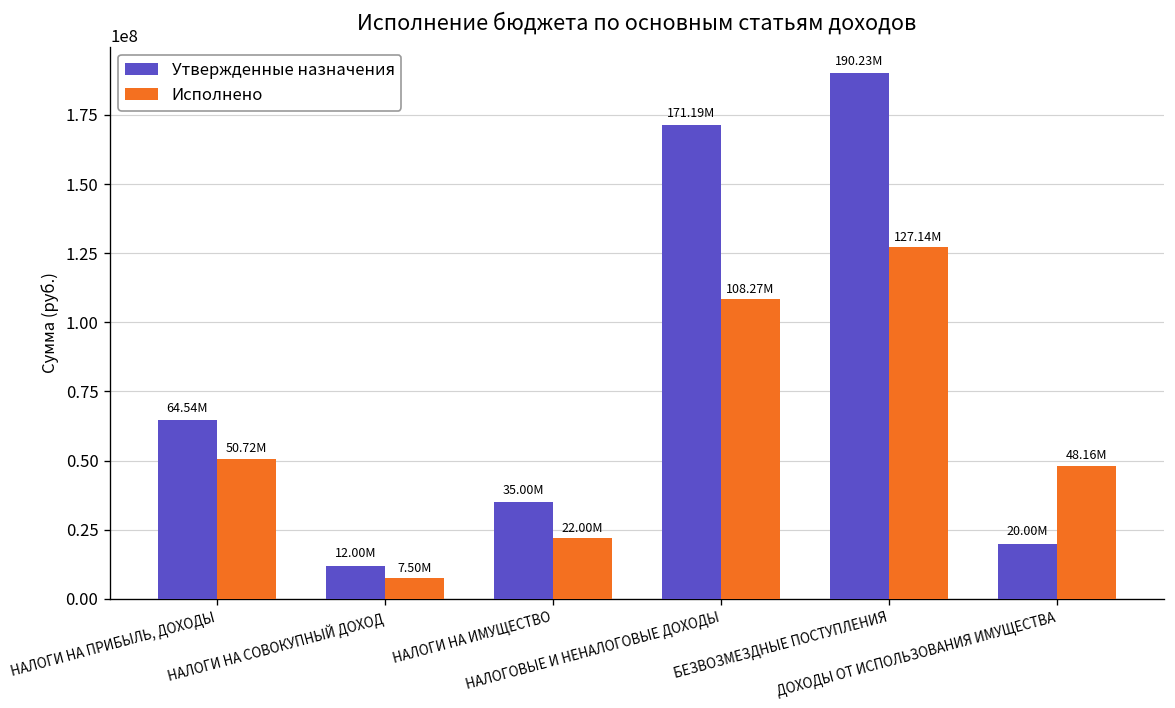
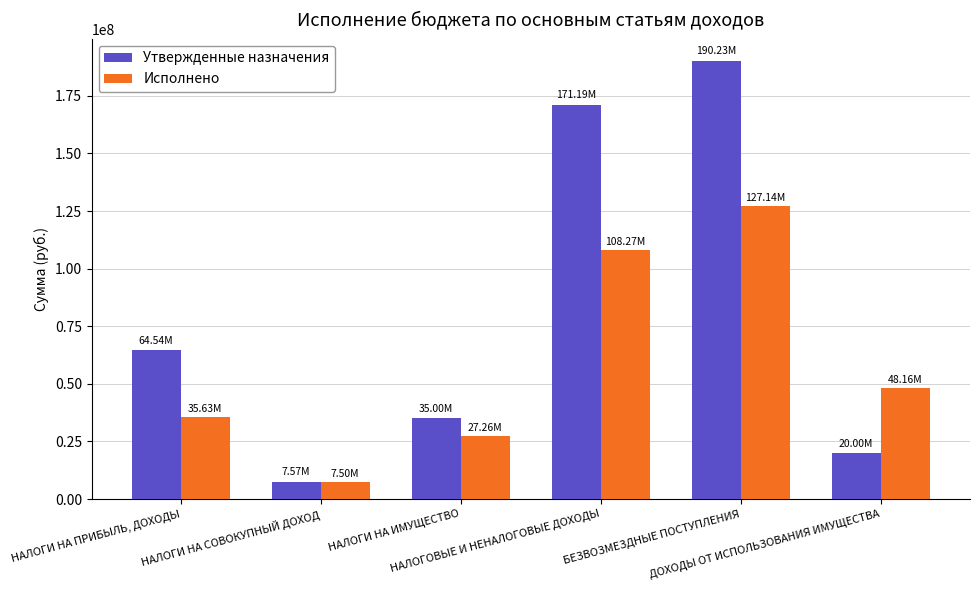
Исполнено, НАЛОГИ НА ПРИБЫЛЬ, ДОХОДЫ: 50.72M -> 35.63M
Утвержденные назначения, НАЛОГИ НА СОВОКУПНЫЙ ДОХОД: 12.00M -> 7.57M
Исполнено, НАЛОГИ НА ИМУЩЕСТВО: 22.00M -> 27.26M
